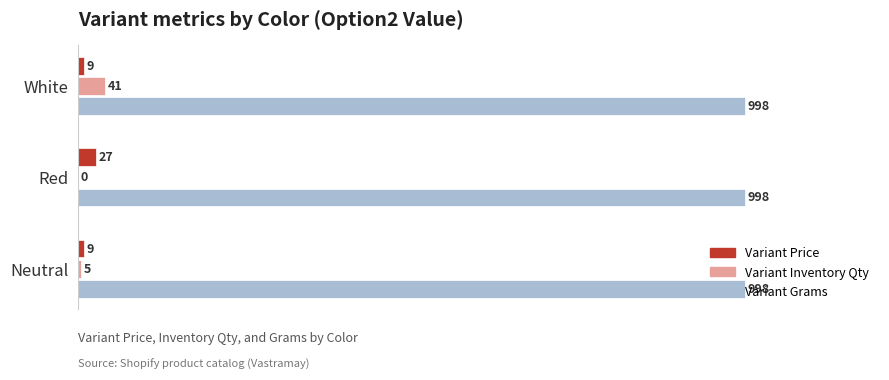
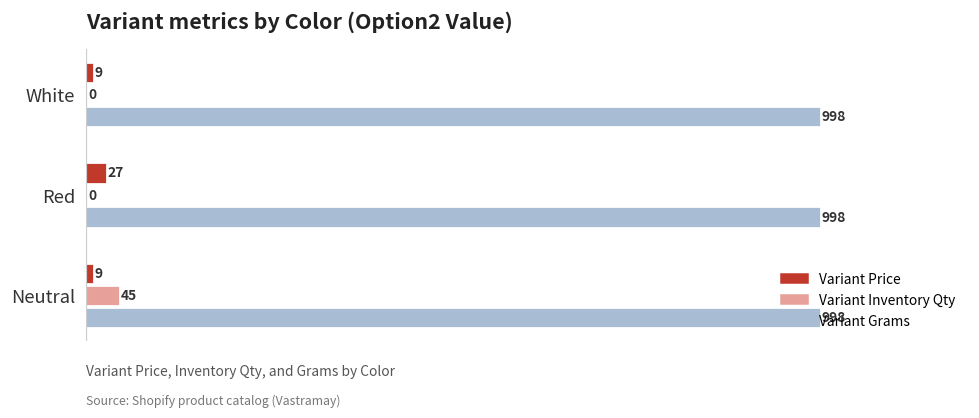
Variant Inventory Qty, White: 41 -> 0
Variant Inventory Qty, Neutral: 5 -> 45
